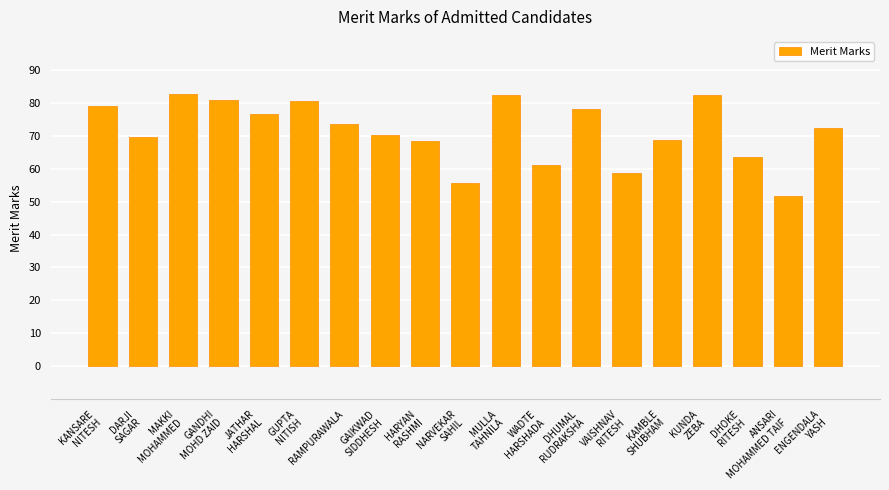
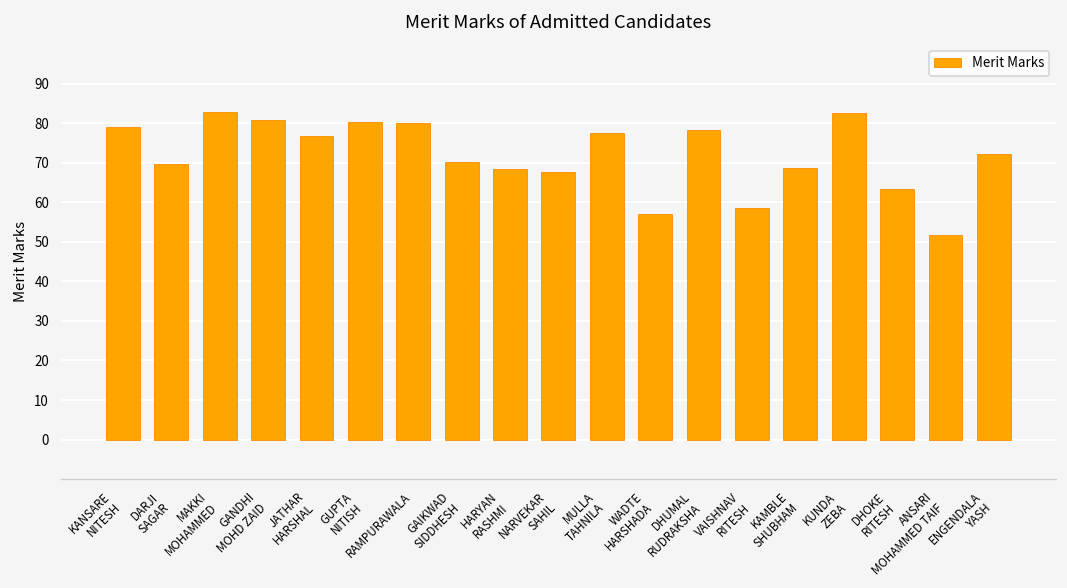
RAMPURAWALA: 74 -> 80
NARVEKAR SAHIL: 56 -> 68
MULLA TAHNILA: 82 -> 78
WADTE HARSHADA: 61 -> 57
